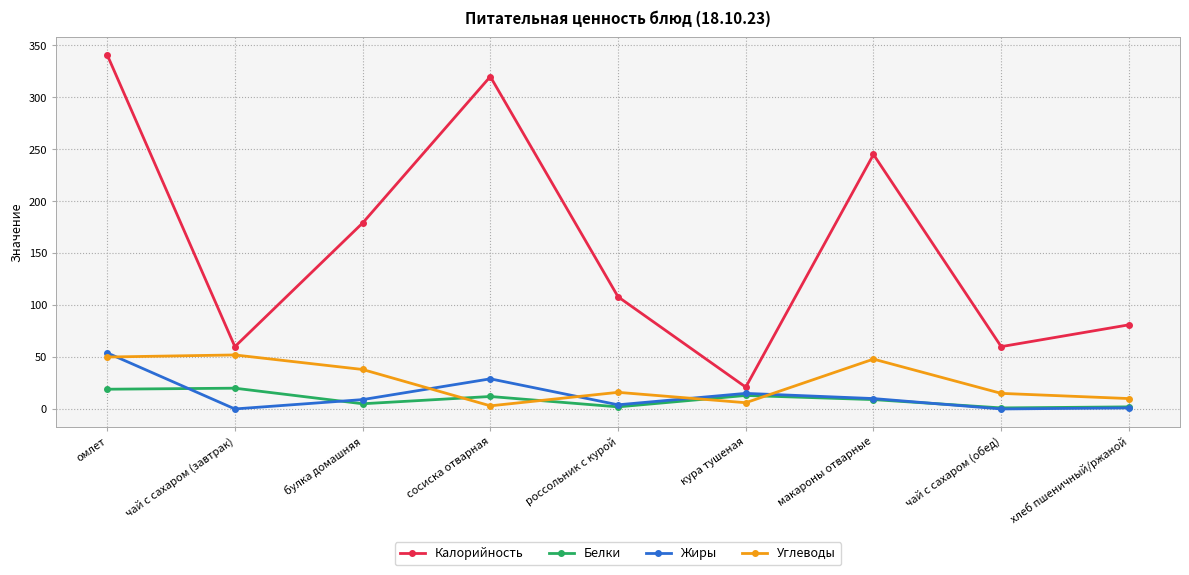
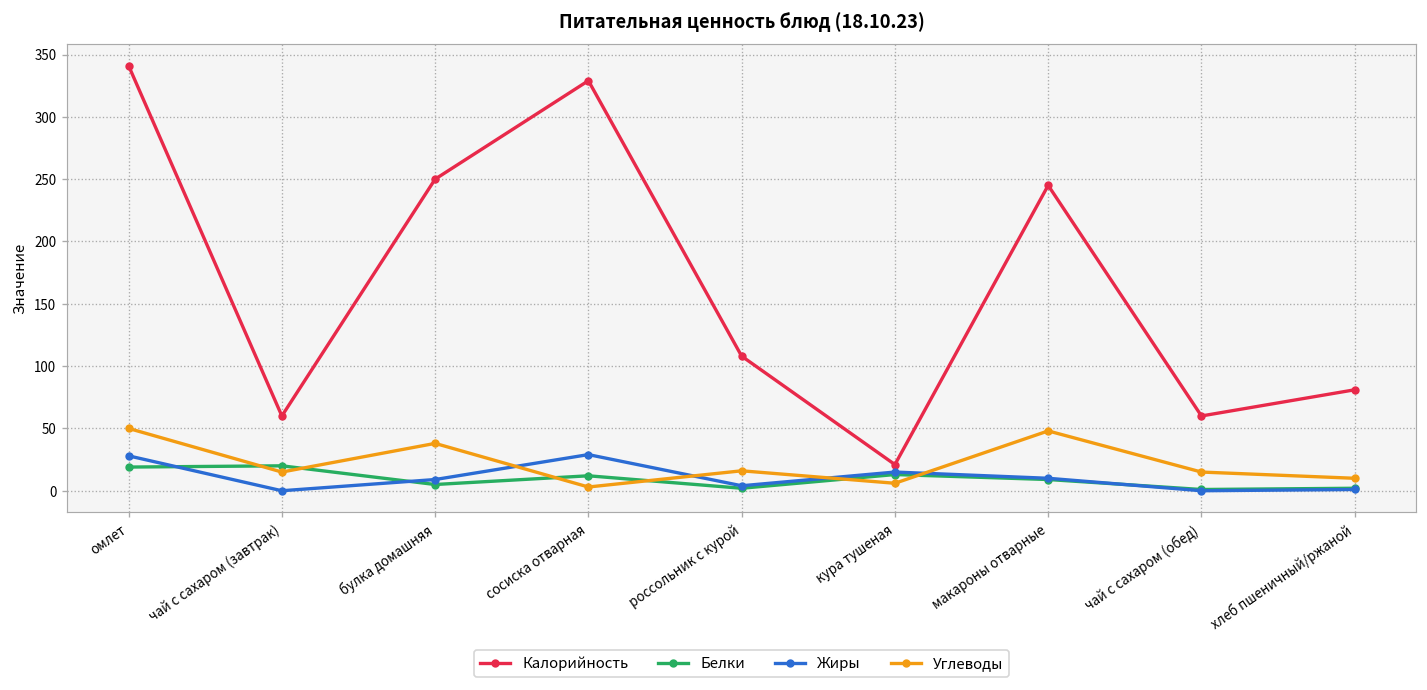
Жиры, омлет: 54 -> 28
Углеводы, чай с сахаром (завтрак): 52 -> 15
Калорийность, булка домашняя: 179 -> 250
Калорийность, сосиска отварная: 320 -> 329
